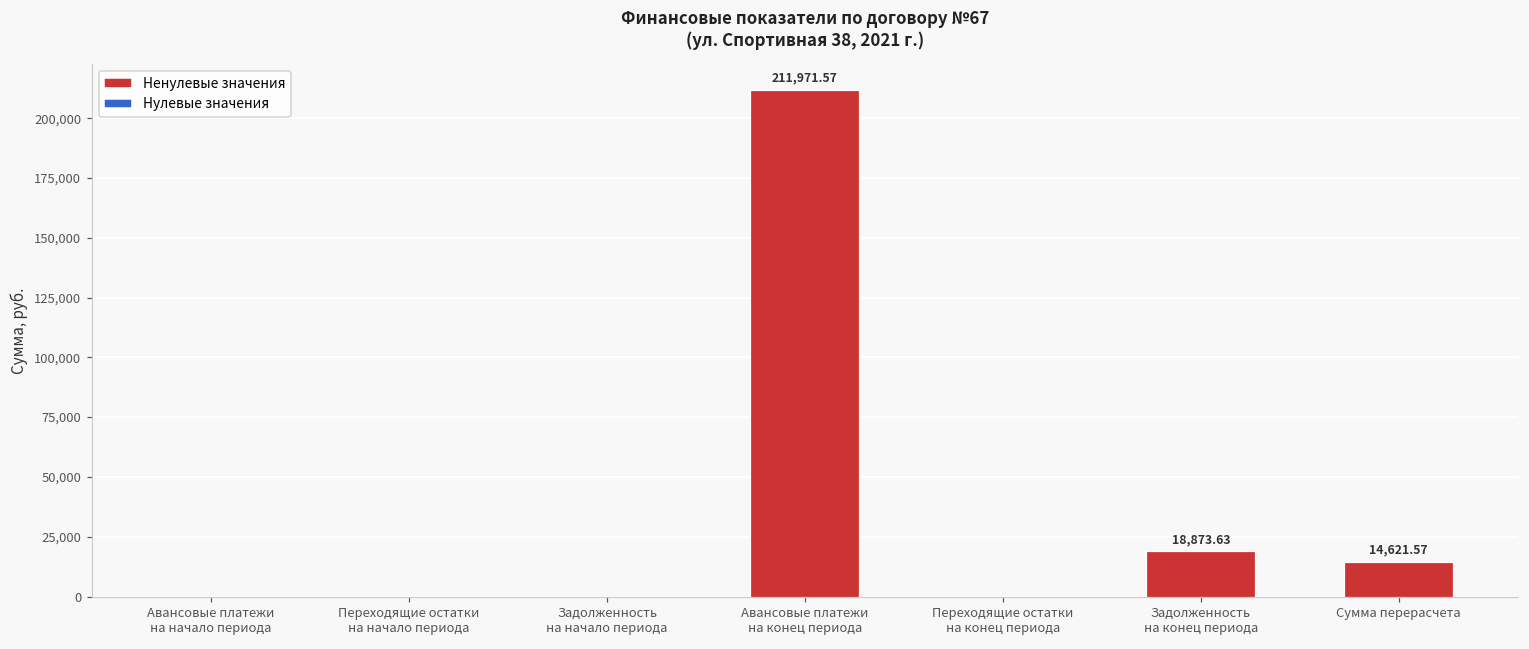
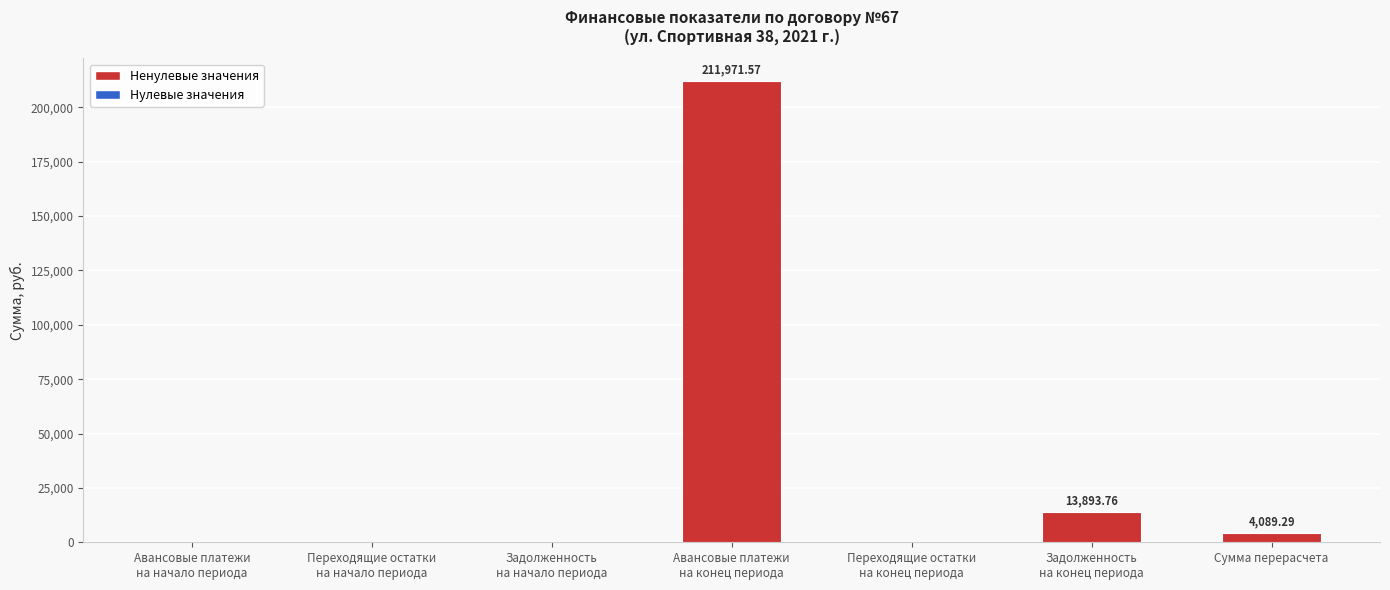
Задолженность на конец периода: 18,873.63 -> 13,893.76
Сумма перерасчета: 14,621.57 -> 4,089.29
